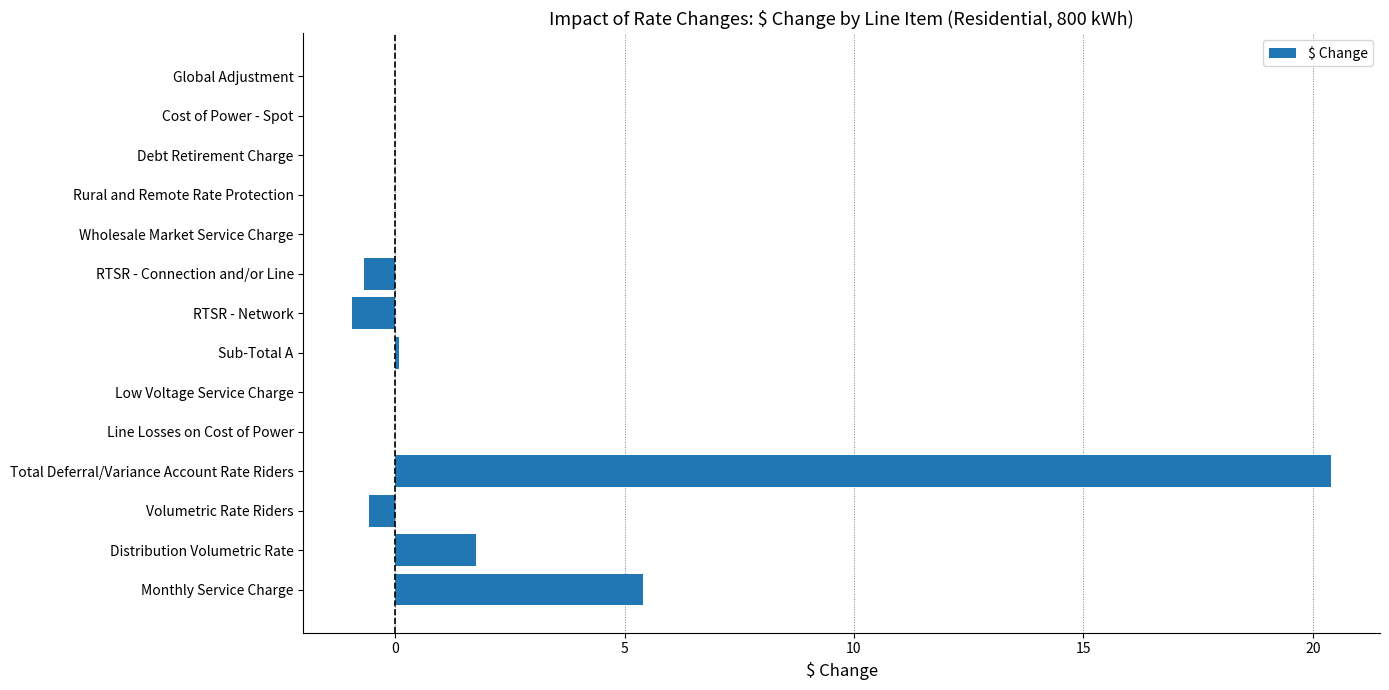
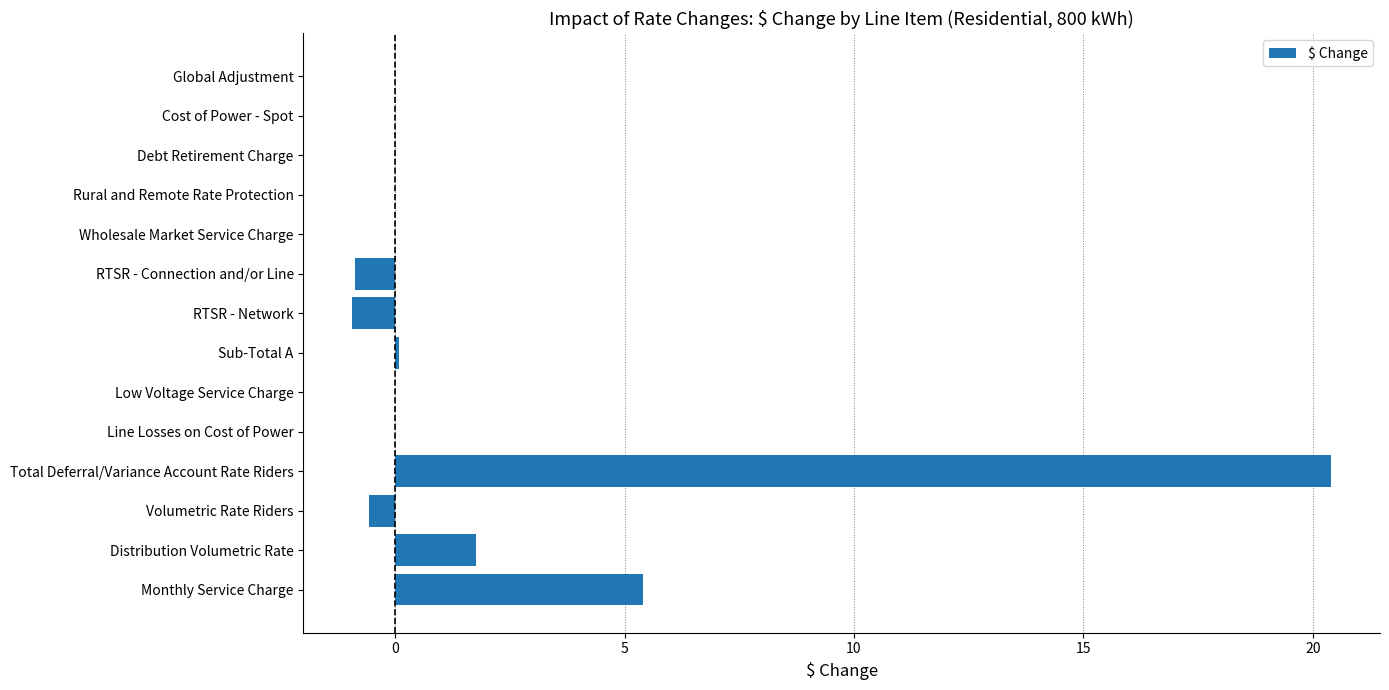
RTSR - Connection and/or Line: -0.7 -> -0.9
